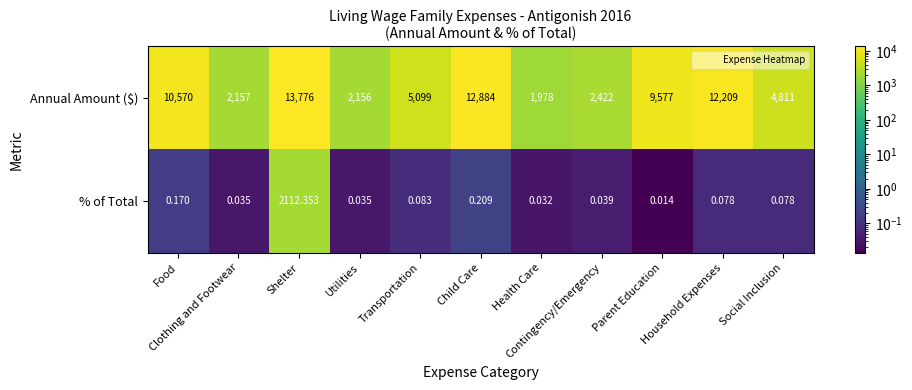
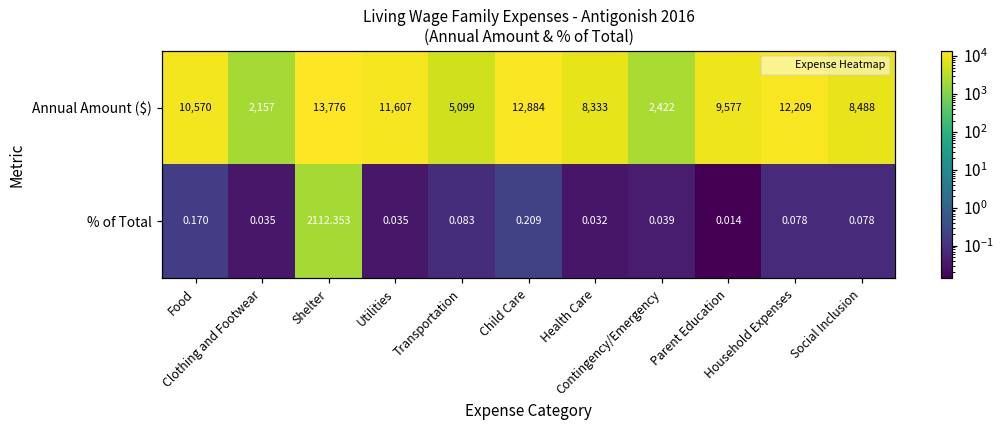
Annual Amount ($), Utilities: 2,156 -> 11,607
Annual Amount ($), Health Care: 1,978 -> 8,333
Annual Amount ($), Social Inclusion: 4,811 -> 8,488
